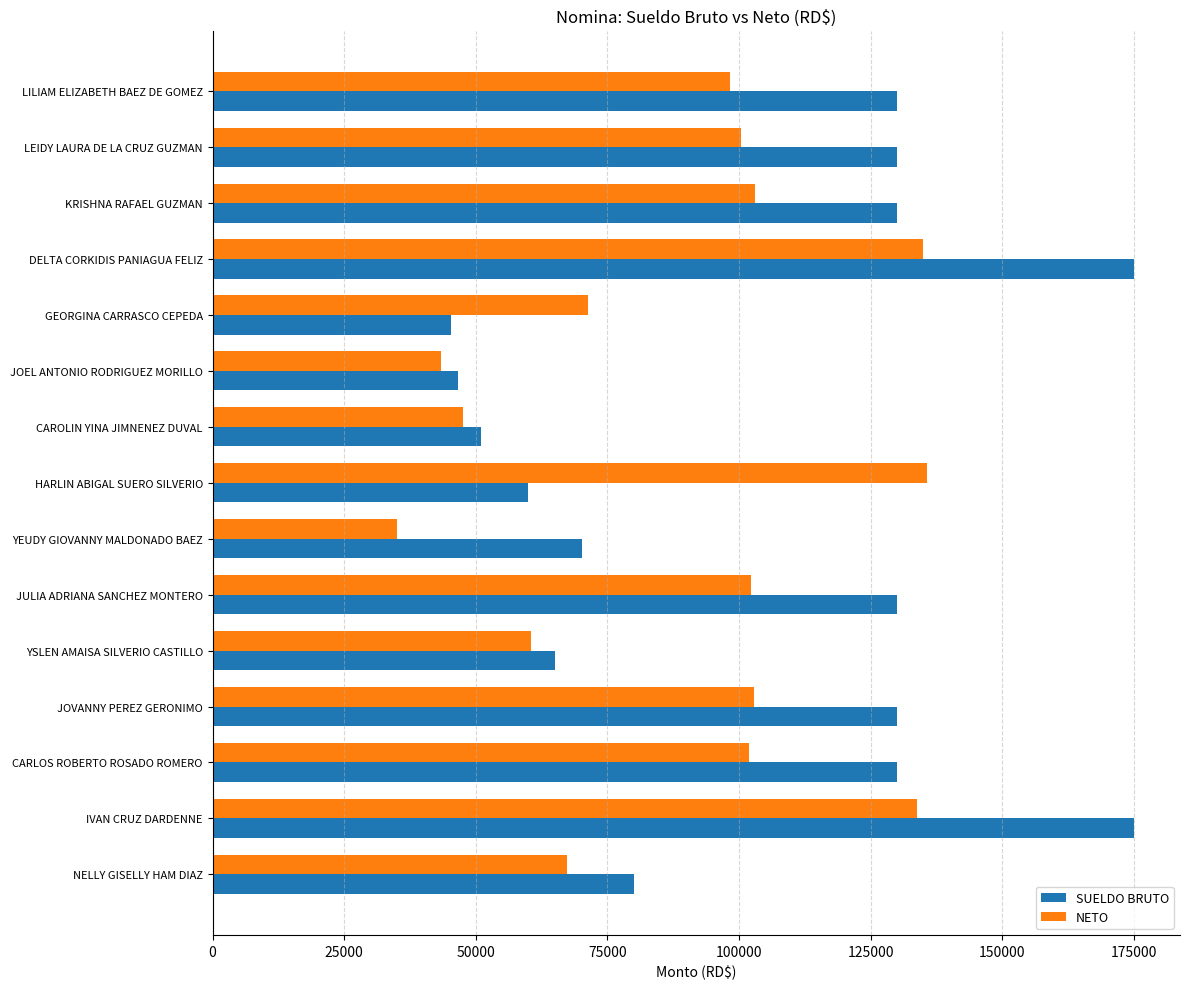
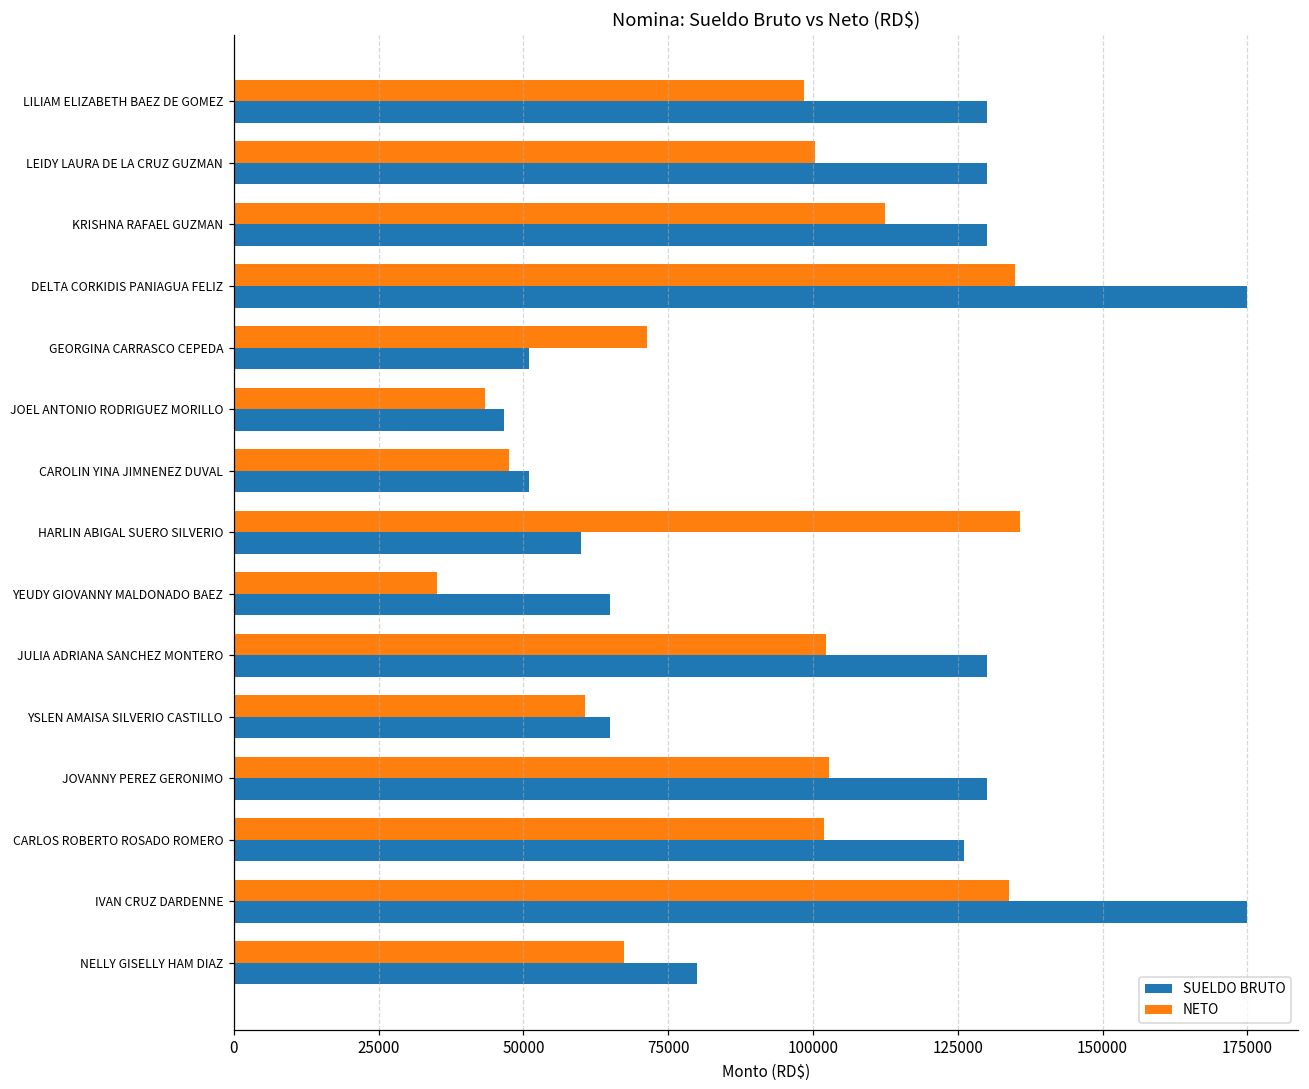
NETO, KRISHNA RAFAEL GUZMAN: 103000 -> 112000
SUELDO BRUTO, GEORGINA CARRASCO CEPEDA: 45000 -> 51000
SUELDO BRUTO, YEUDY GIOVANNY MALDONADO BAEZ: 70000 -> 65000
SUELDO BRUTO, CARLOS ROBERTO ROSADO ROMERO: 130000 -> 126000
